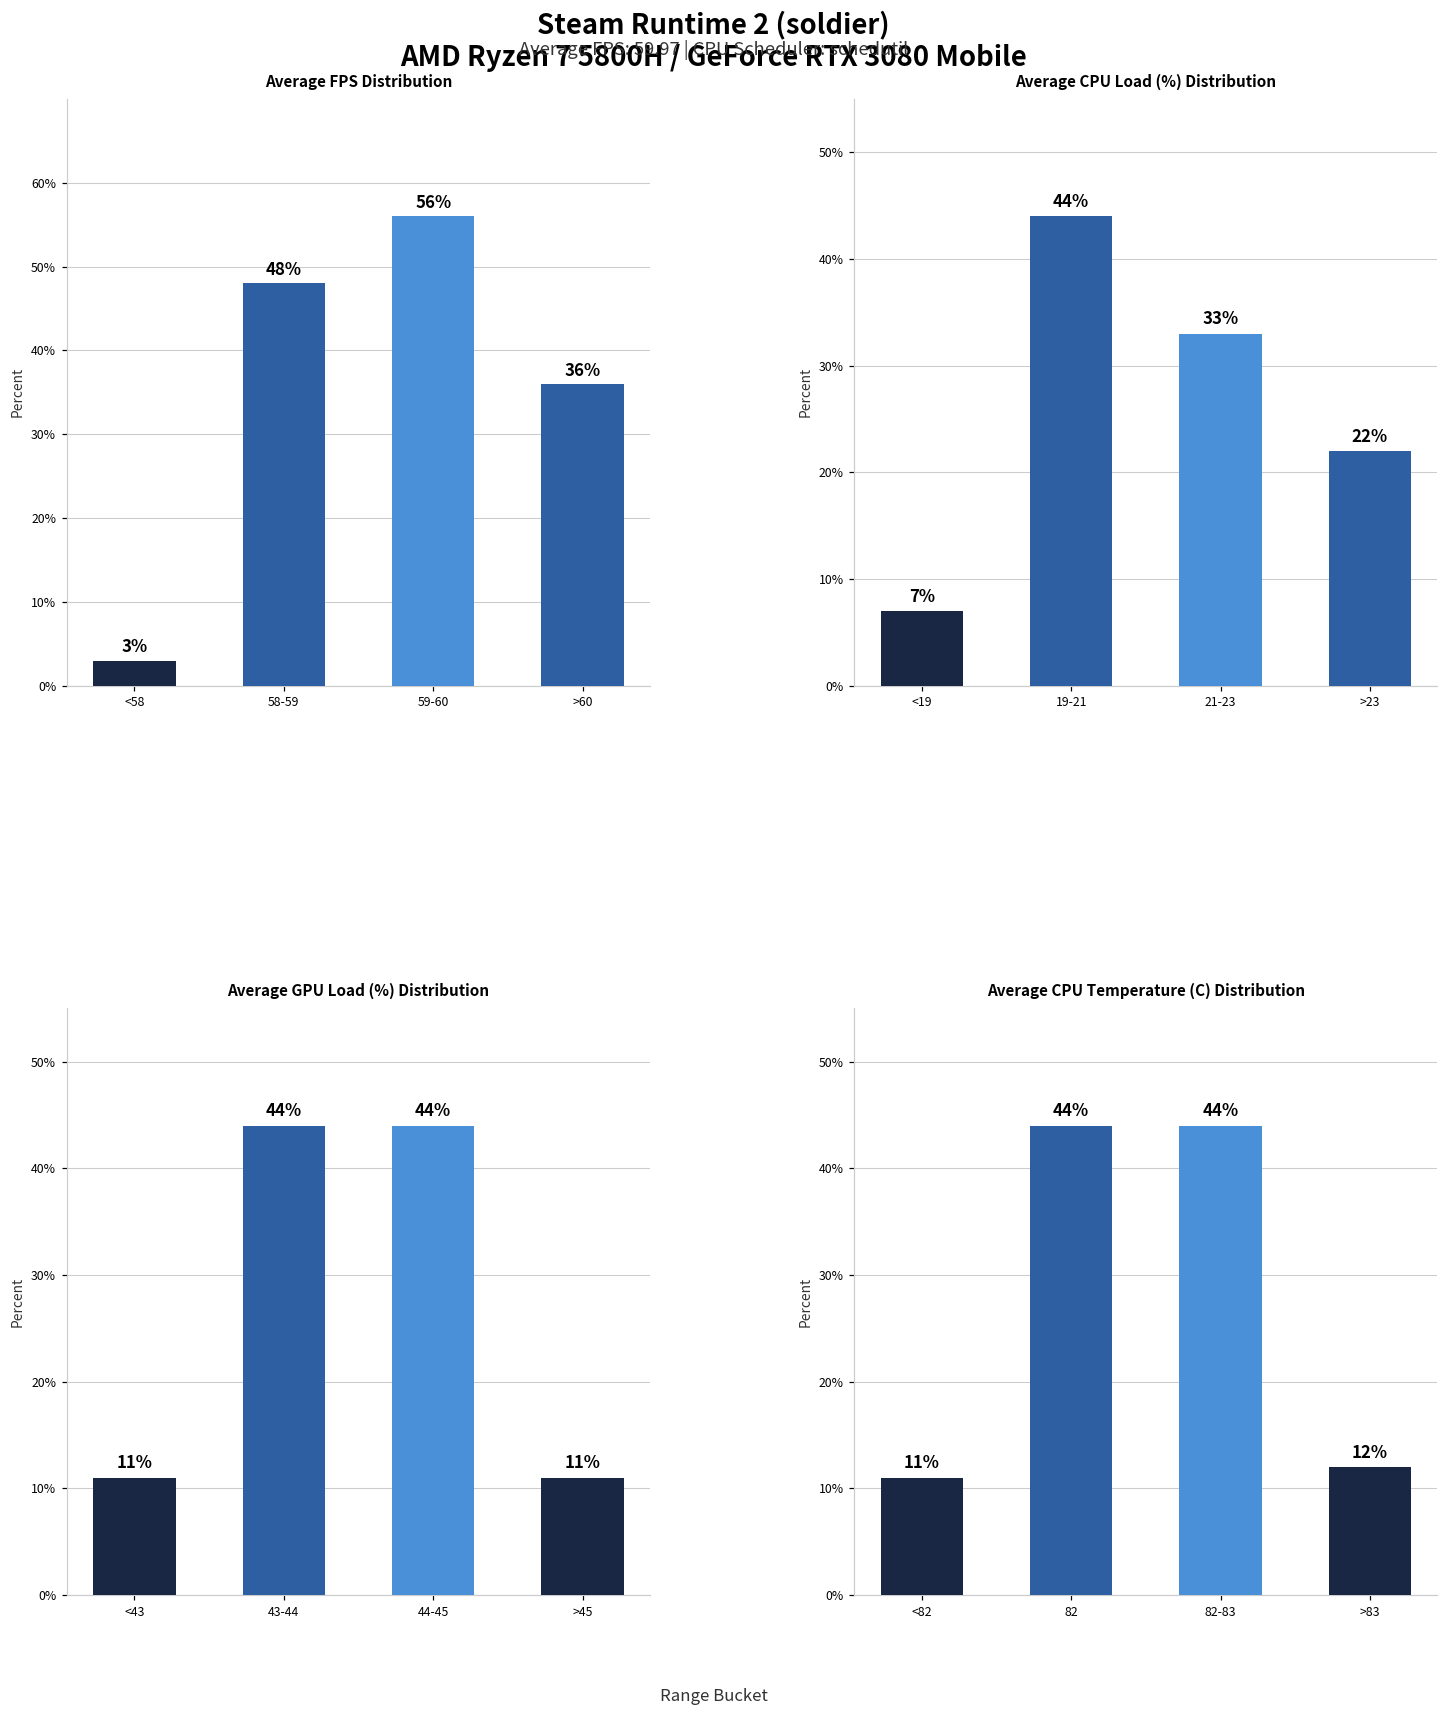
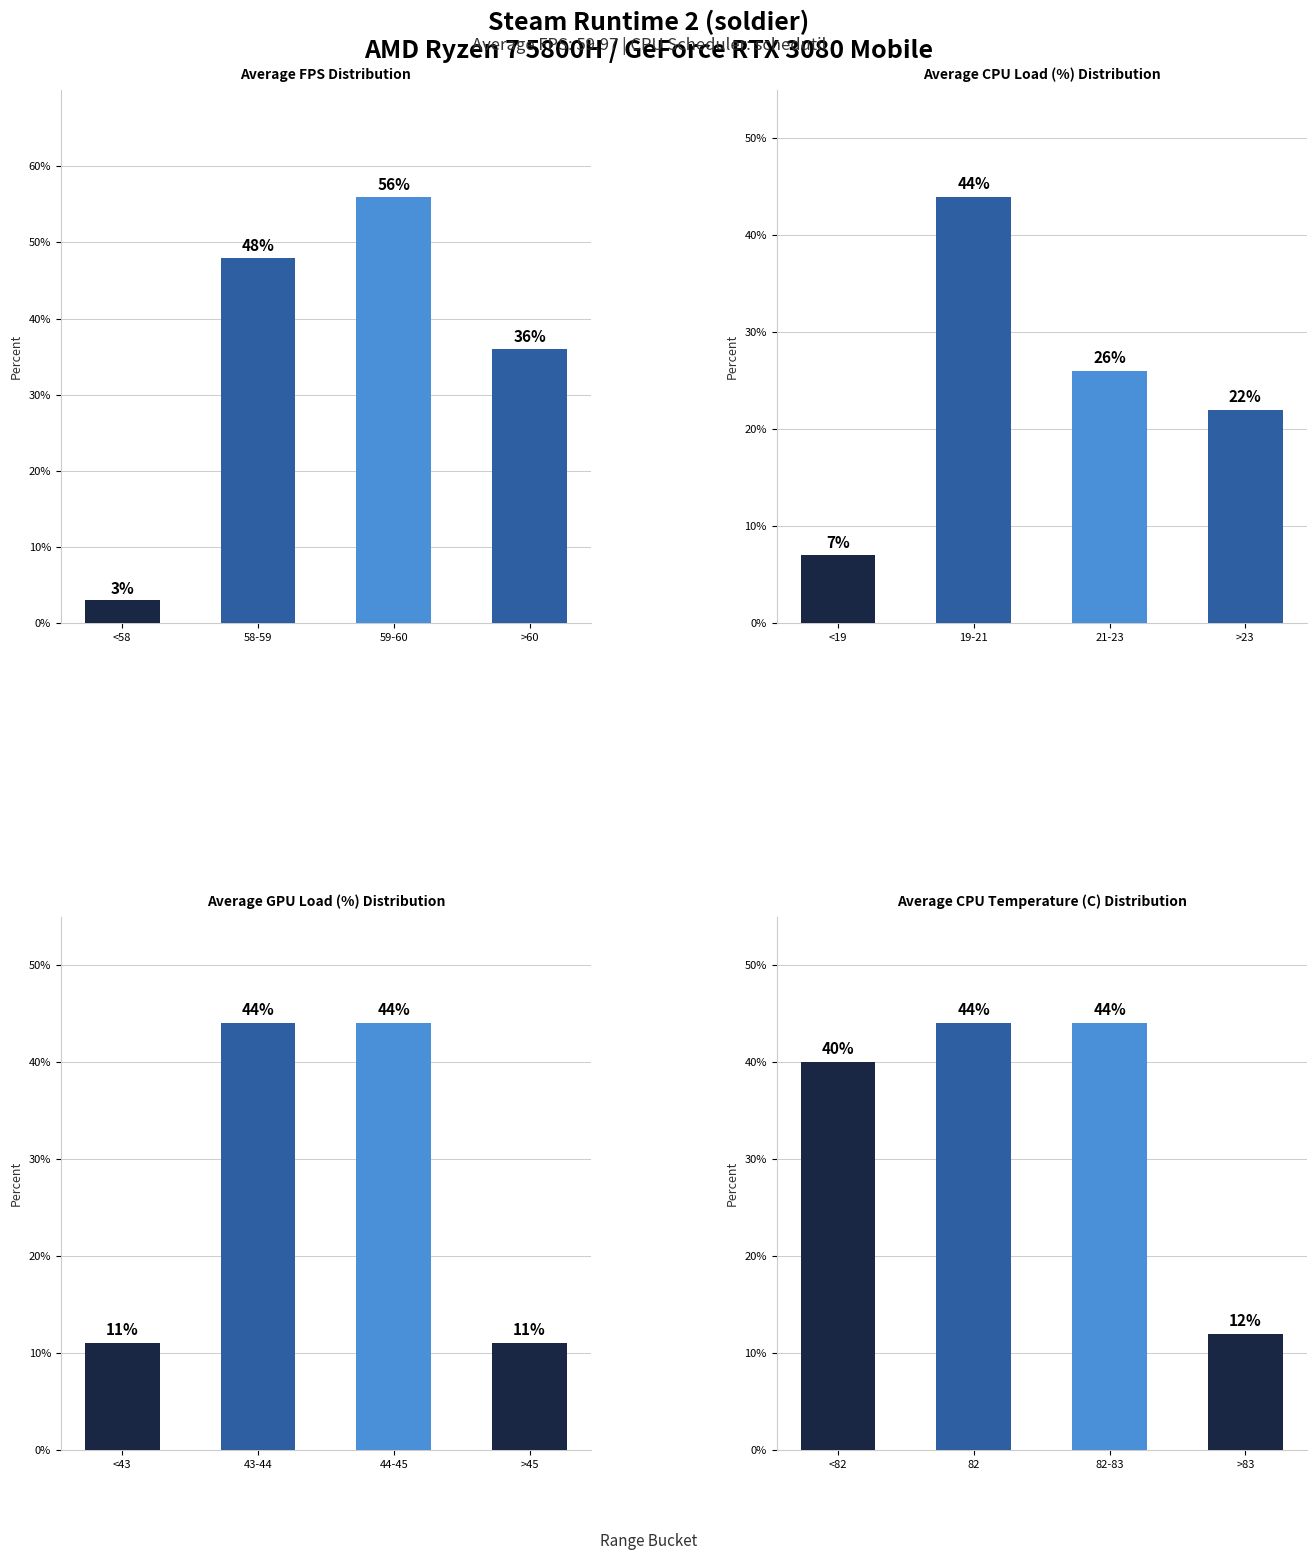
Average CPU Load (%) Distribution, 21-23: 33% -> 26%
Average CPU Temperature (C) Distribution, <82: 11% -> 40%
